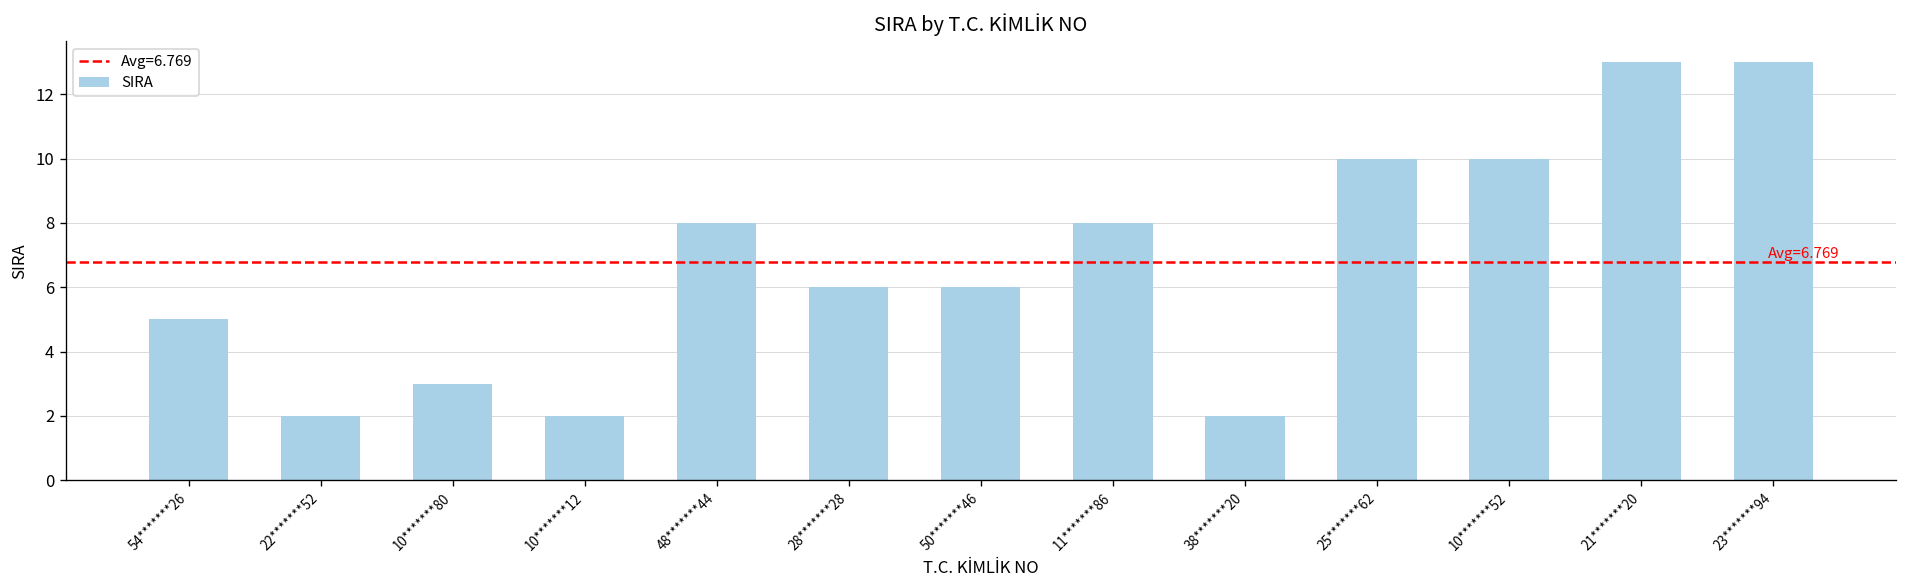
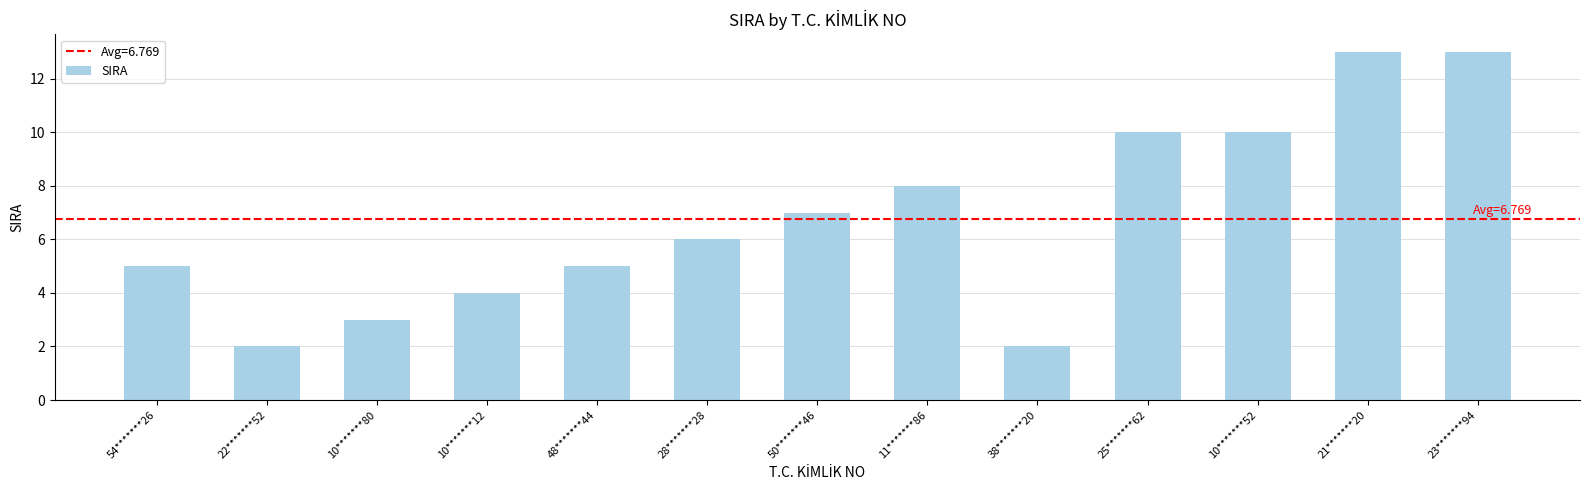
10*******12: 2 -> 4
48*******44: 8 -> 5
50*******46: 6 -> 7
